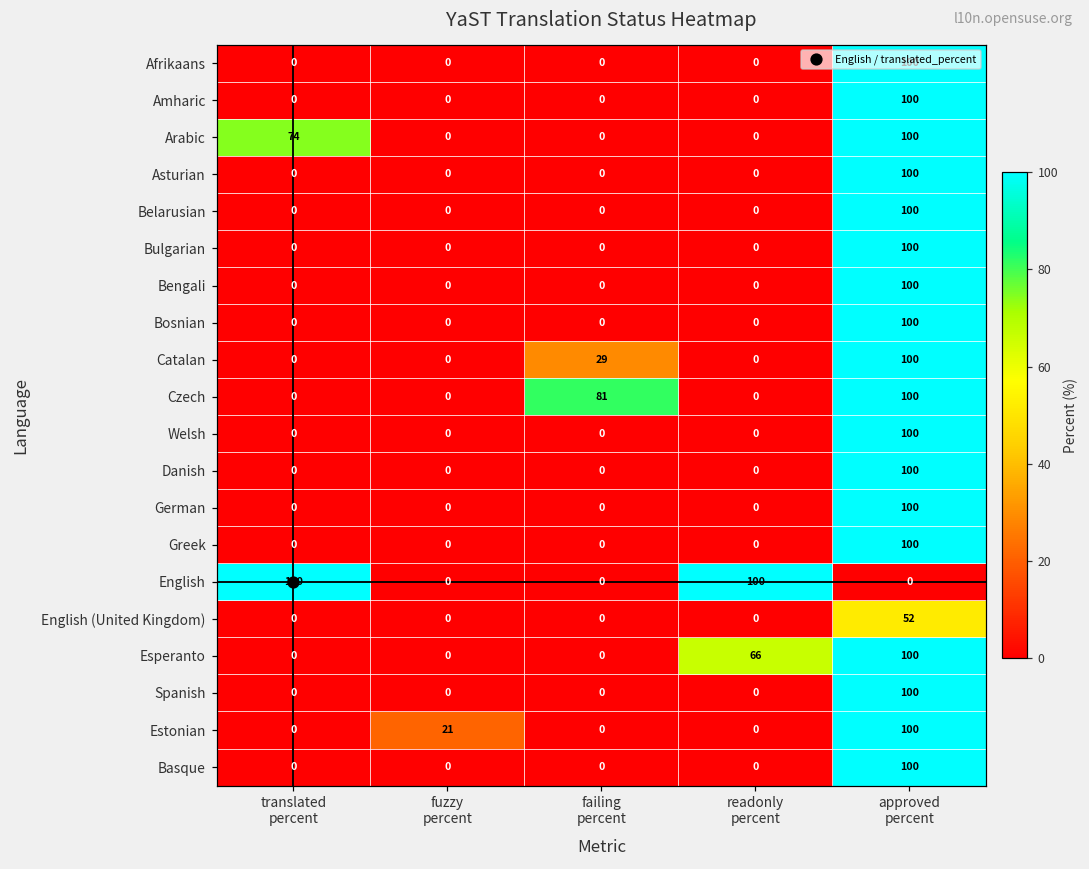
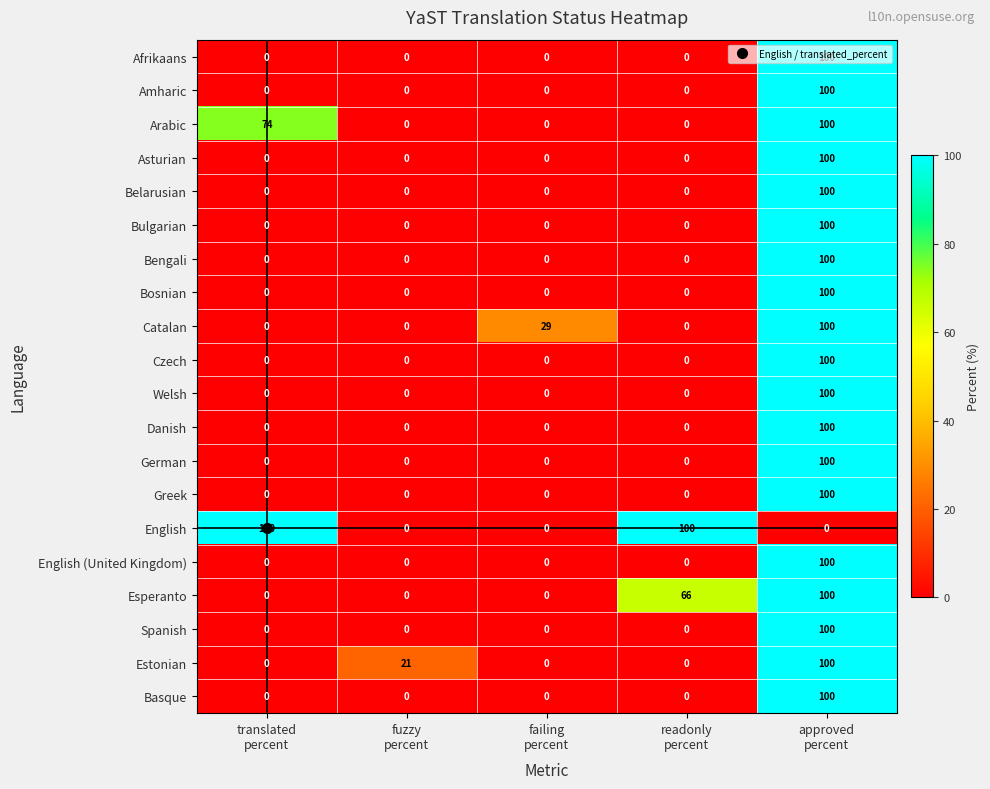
Czech, failing percent: 81 -> 0
English (United Kingdom), approved percent: 52 -> 100
